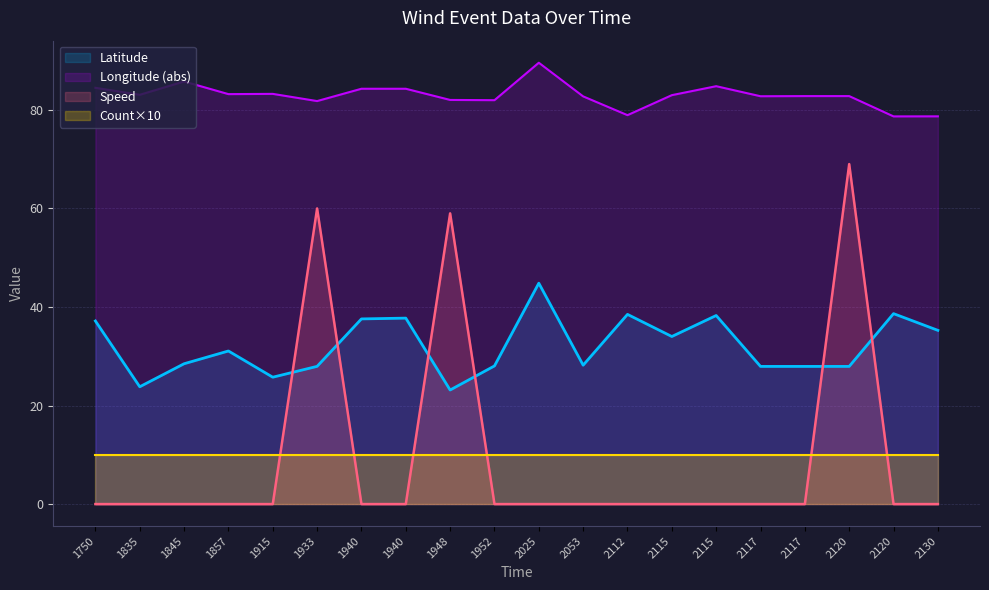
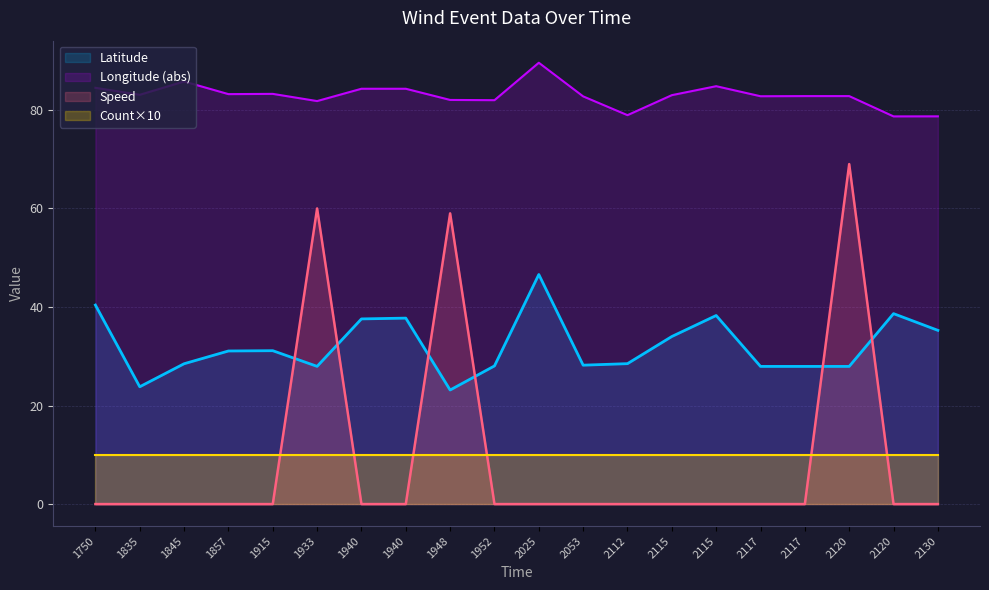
Latitude, 1750: 37 -> 40
Latitude, 1915: 26 -> 31
Latitude, 2025: 45 -> 47
Latitude, 2112: 39 -> 29
